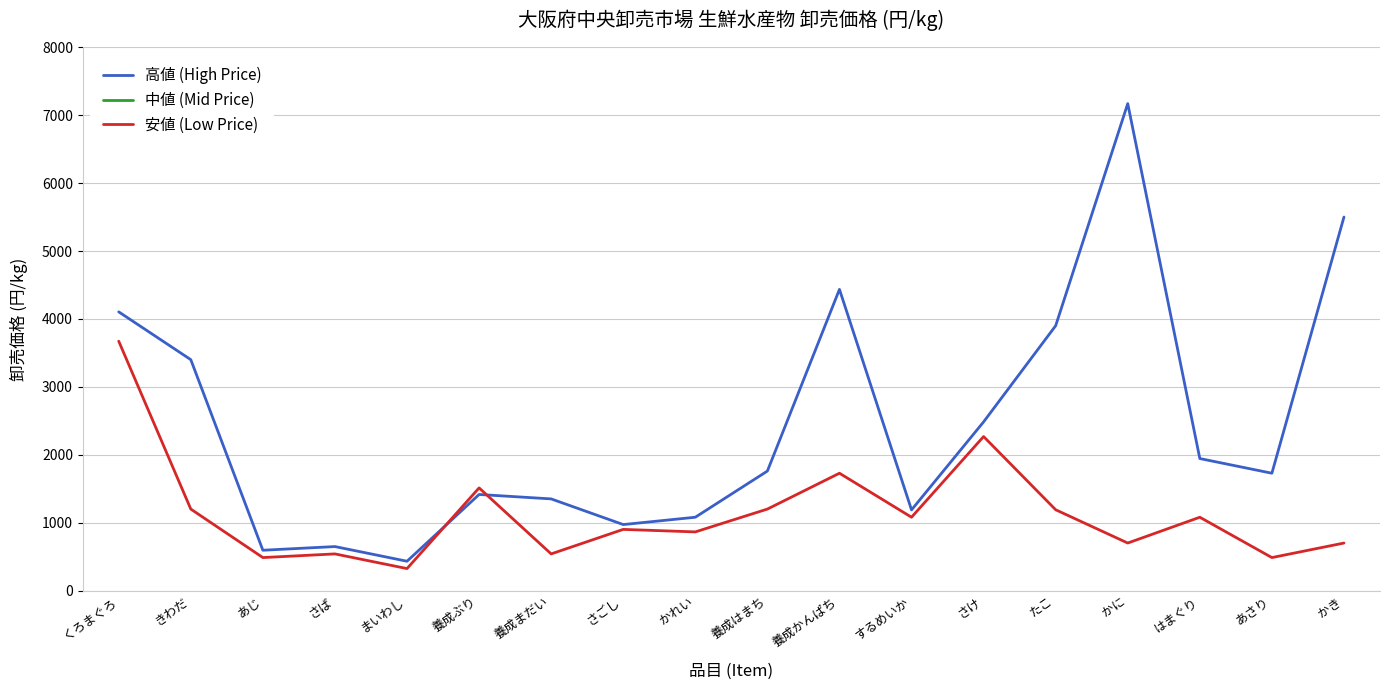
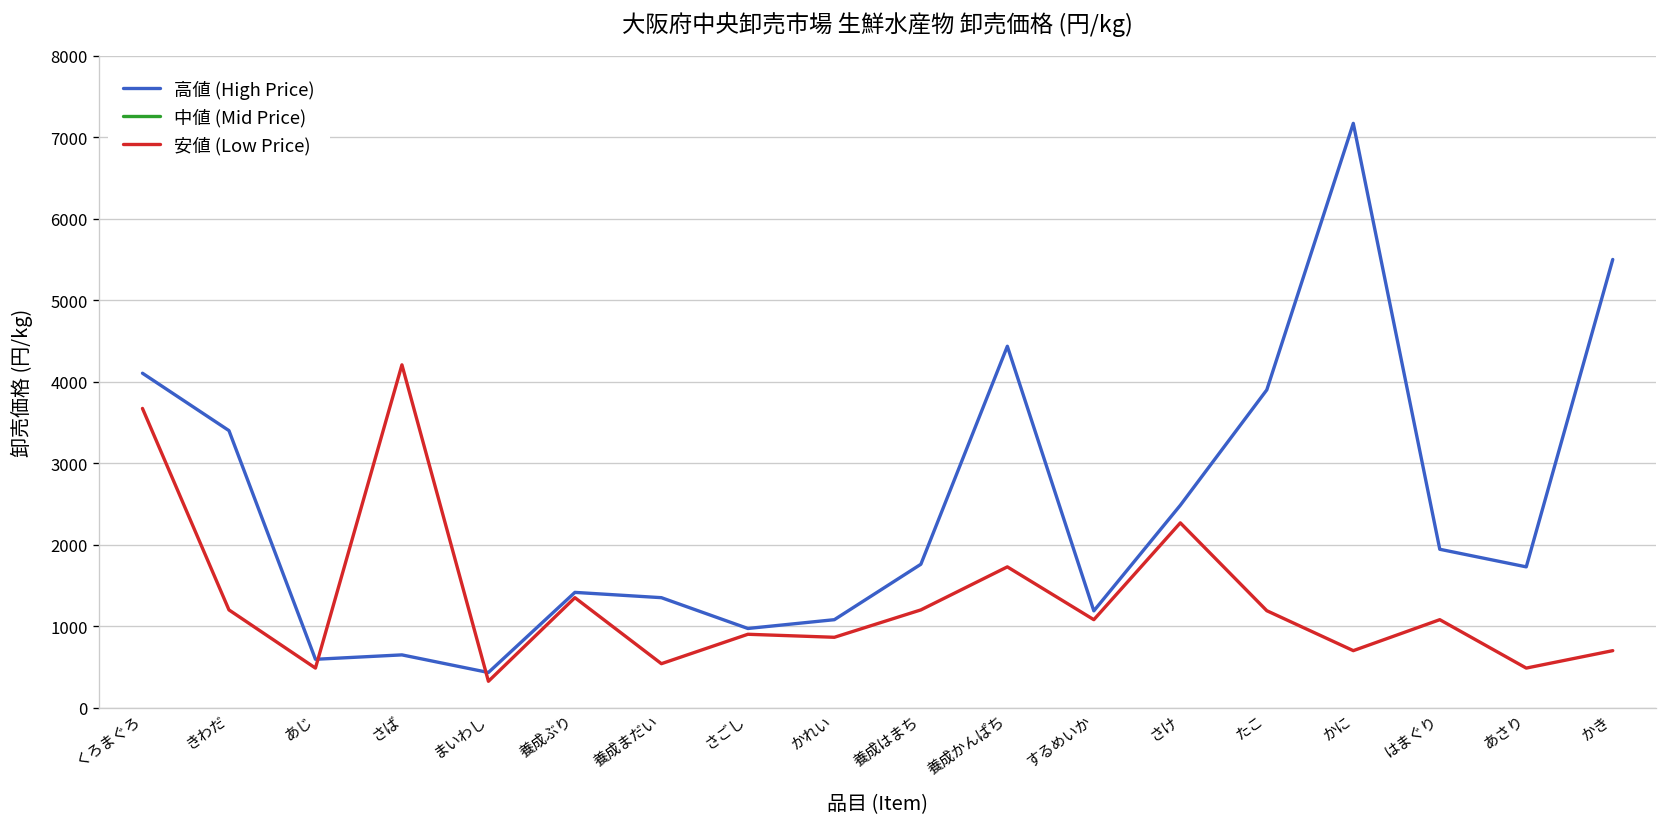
安値 (Low Price), さば: 500 -> 4200
安値 (Low Price), 養成ぶり: 1500 -> 1400
